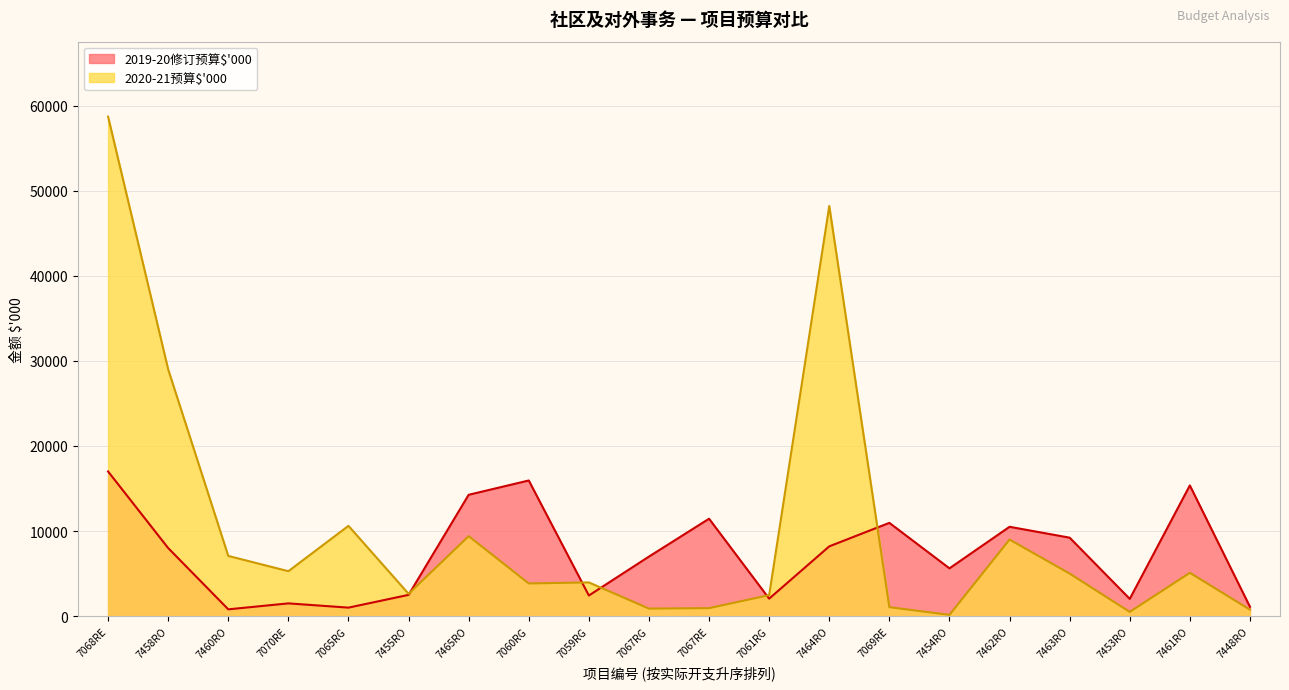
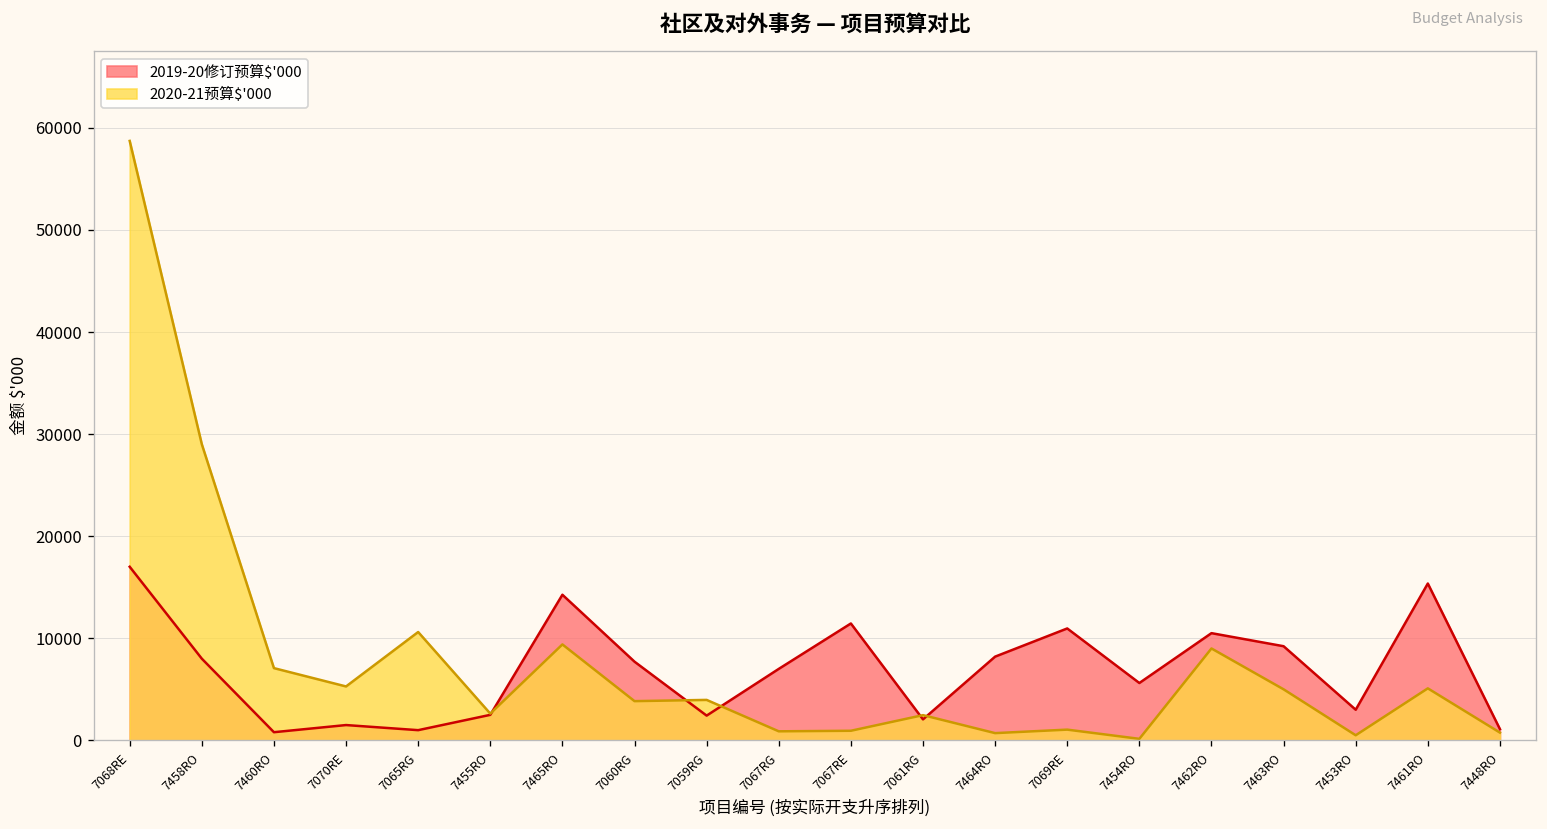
2019-20修订预算$'000, 7060RG: 16000 -> 8000
2020-21预算$'000, 7464RO: 48000 -> 1000
2019-20修订预算$'000, 7453RO: 2000 -> 3000
